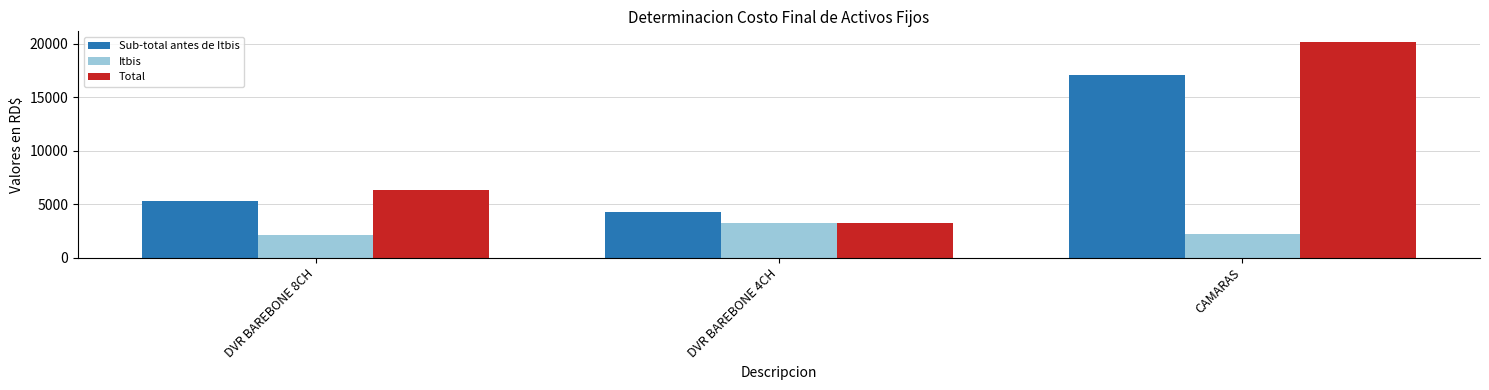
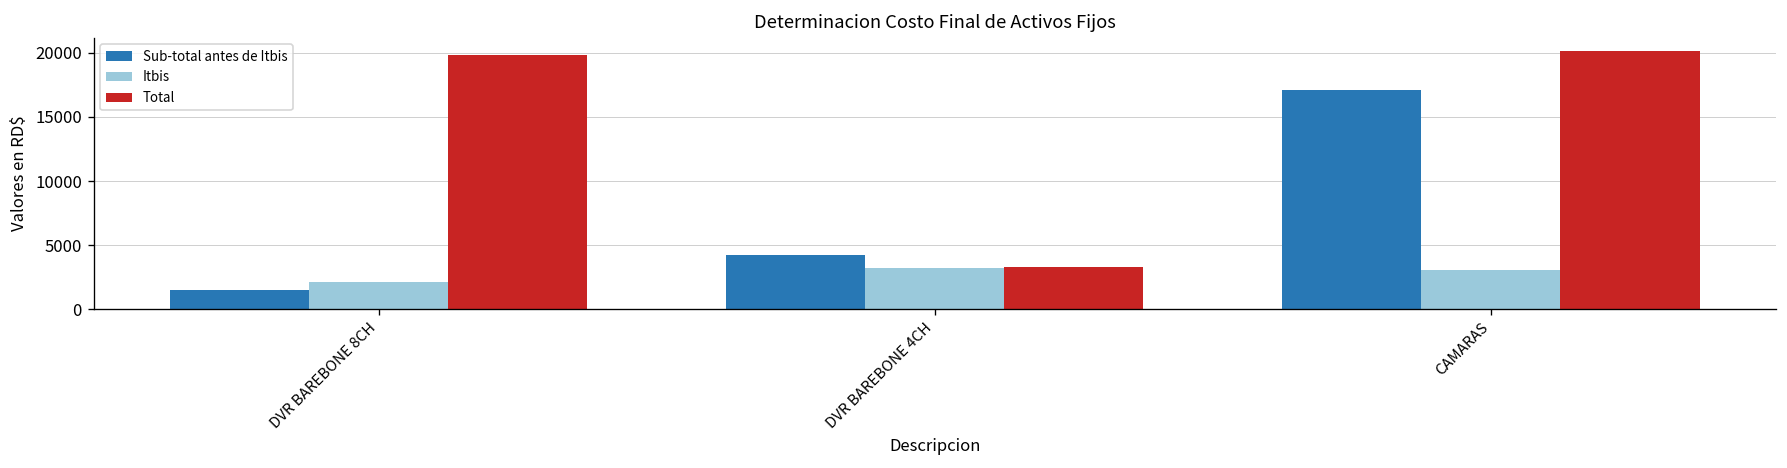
Sub-total antes de Itbis, DVR BAREBONE 8CH: 5400 -> 1500
Total, DVR BAREBONE 8CH: 6300 -> 19800
Itbis, CAMARAS: 2300 -> 3100
